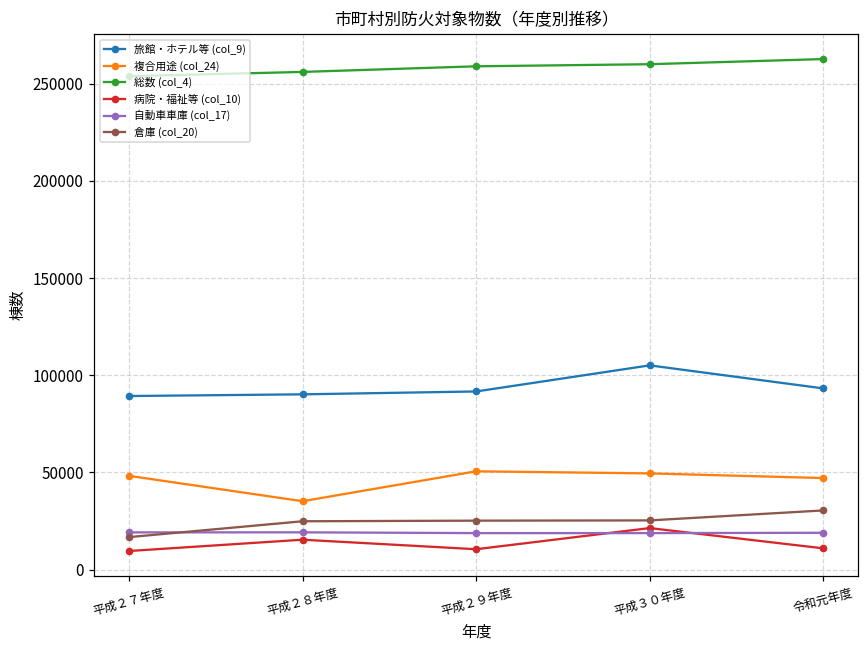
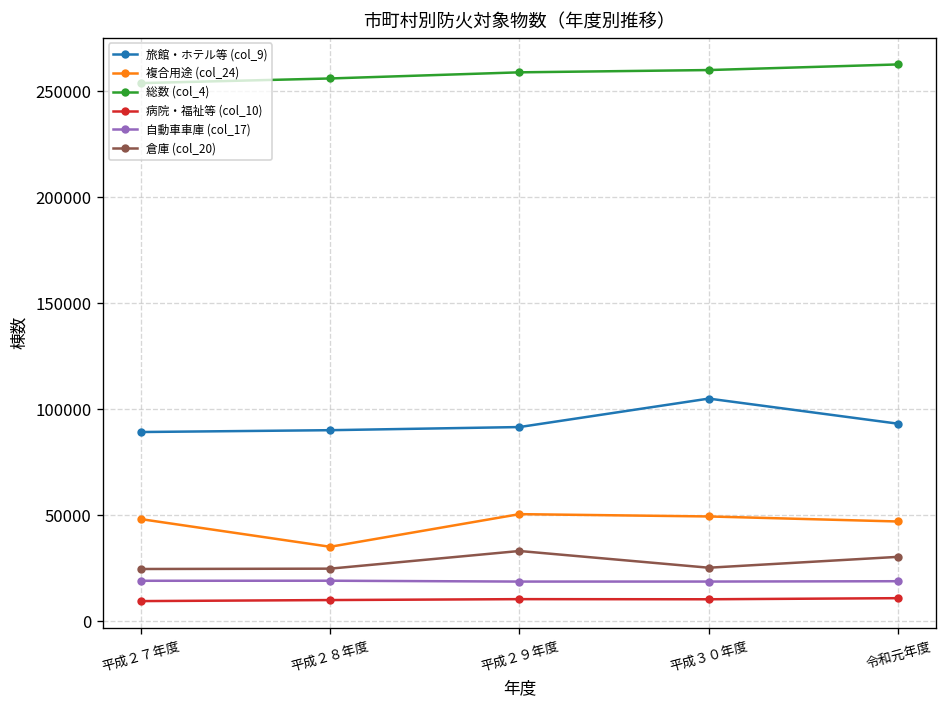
倉庫 (col_20), 平成２７年度: 17000 -> 25000
病院・福祉等 (col_10), 平成２８年度: 15000 -> 10000
倉庫 (col_20), 平成２９年度: 25000 -> 33000
病院・福祉等 (col_10), 平成３０年度: 21000 -> 10000
